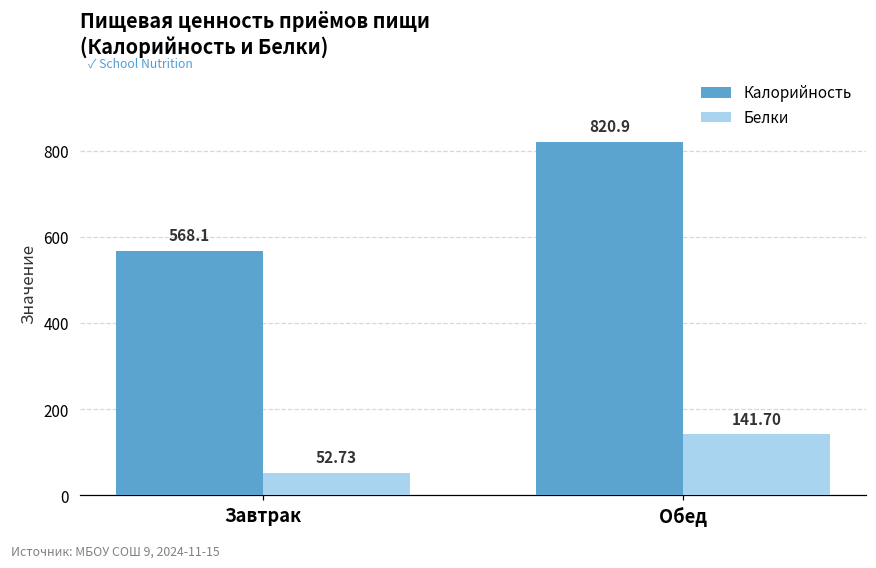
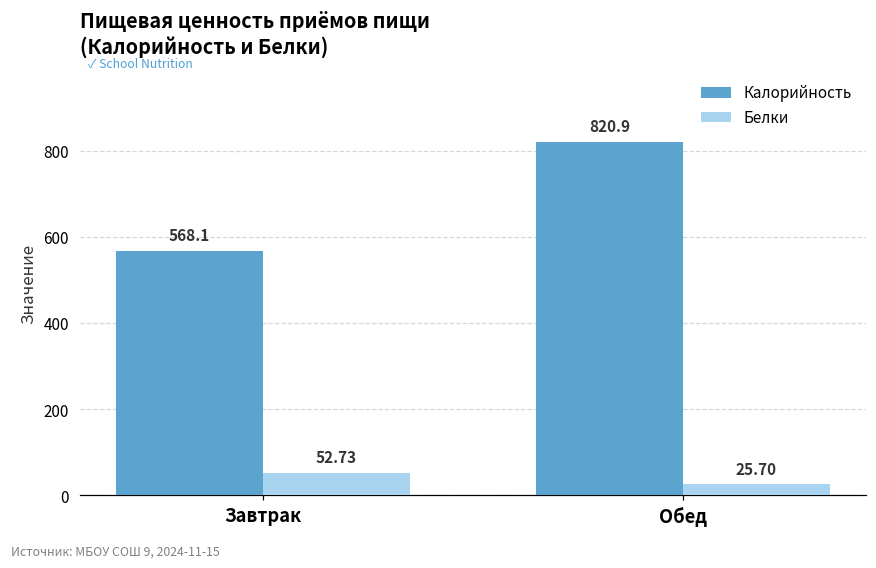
Белки, Обед: 141.70 -> 25.70
